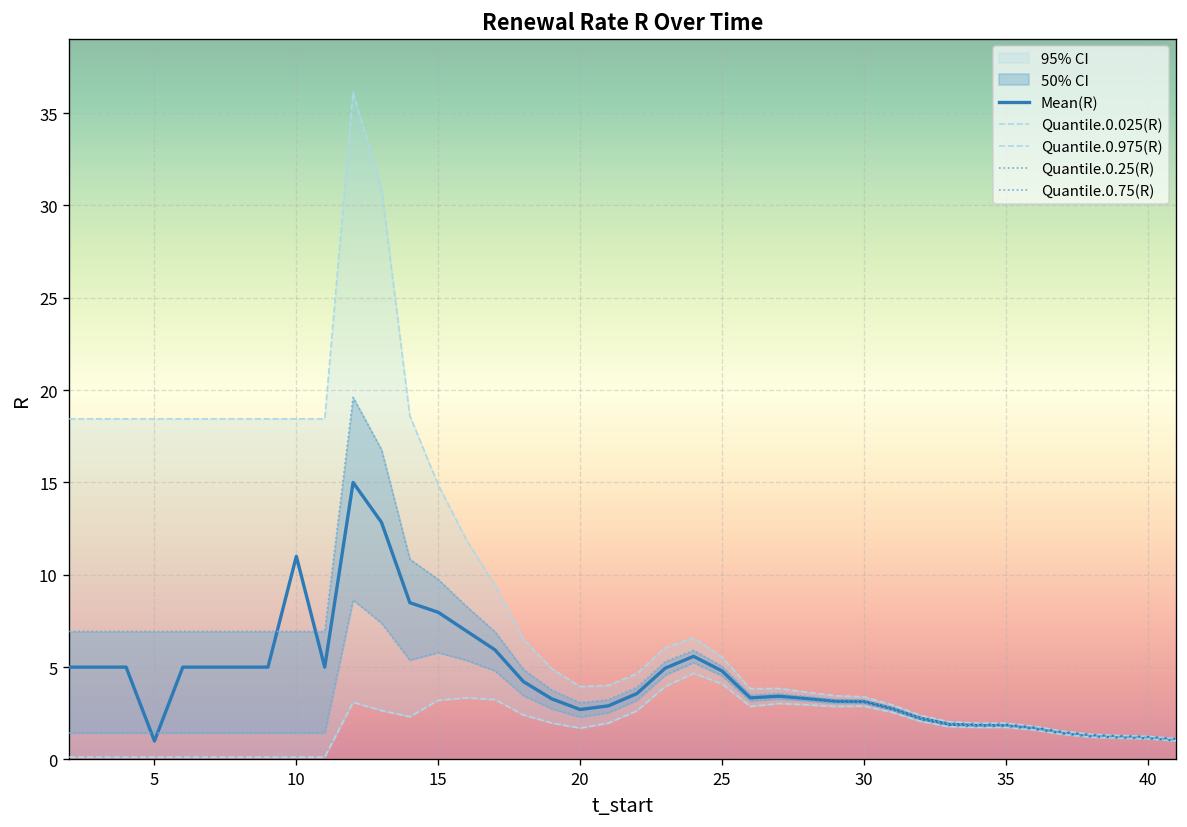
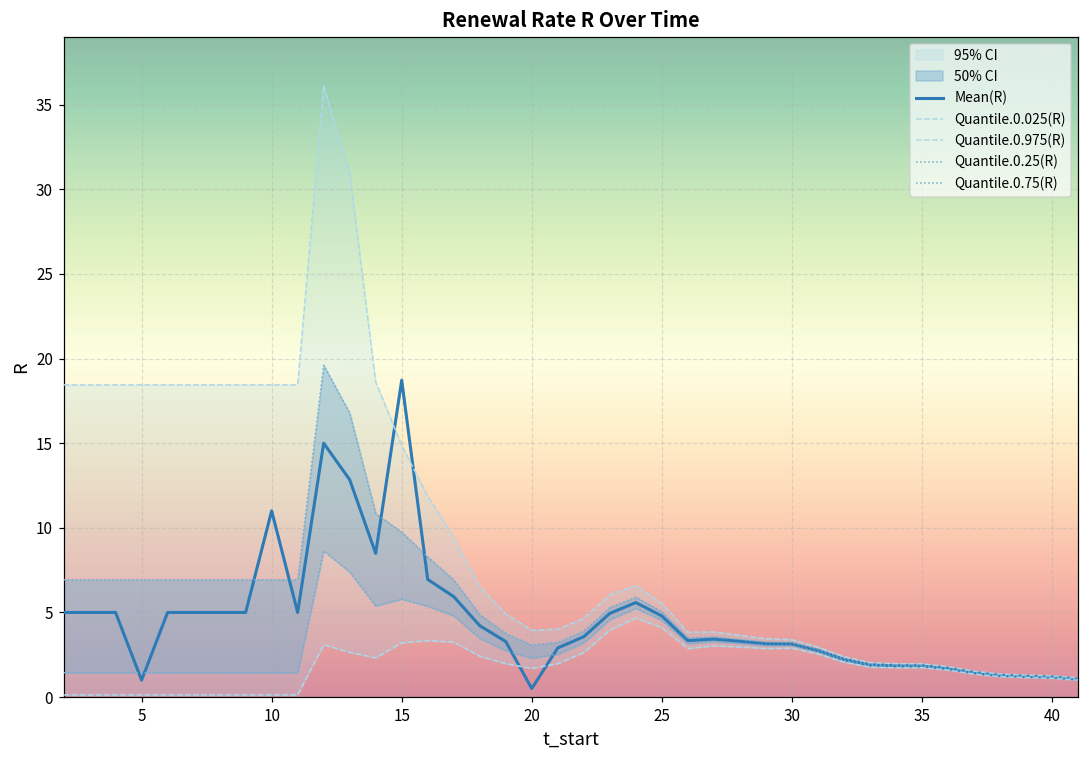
Mean(R), 15: 8.0 -> 18.7
Mean(R), 20: 2.7 -> 0.5
